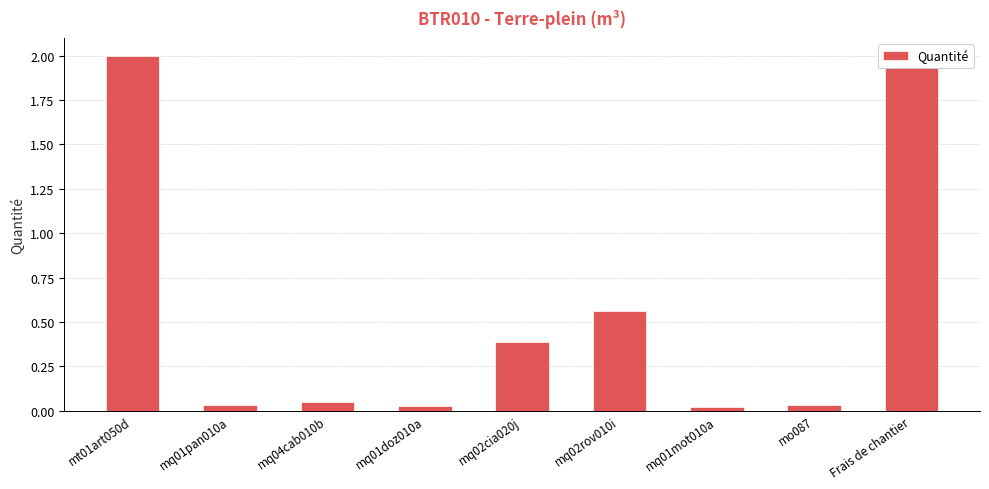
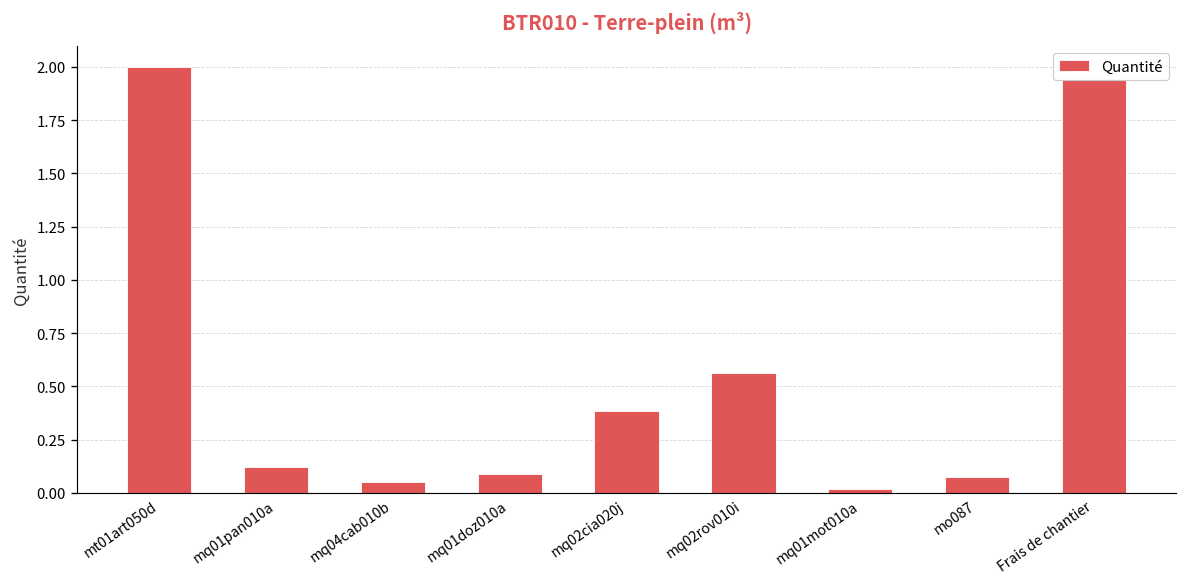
mq01pan010a: 0.03 -> 0.12
mq01doz010a: 0.03 -> 0.09
mo087: 0.03 -> 0.08
